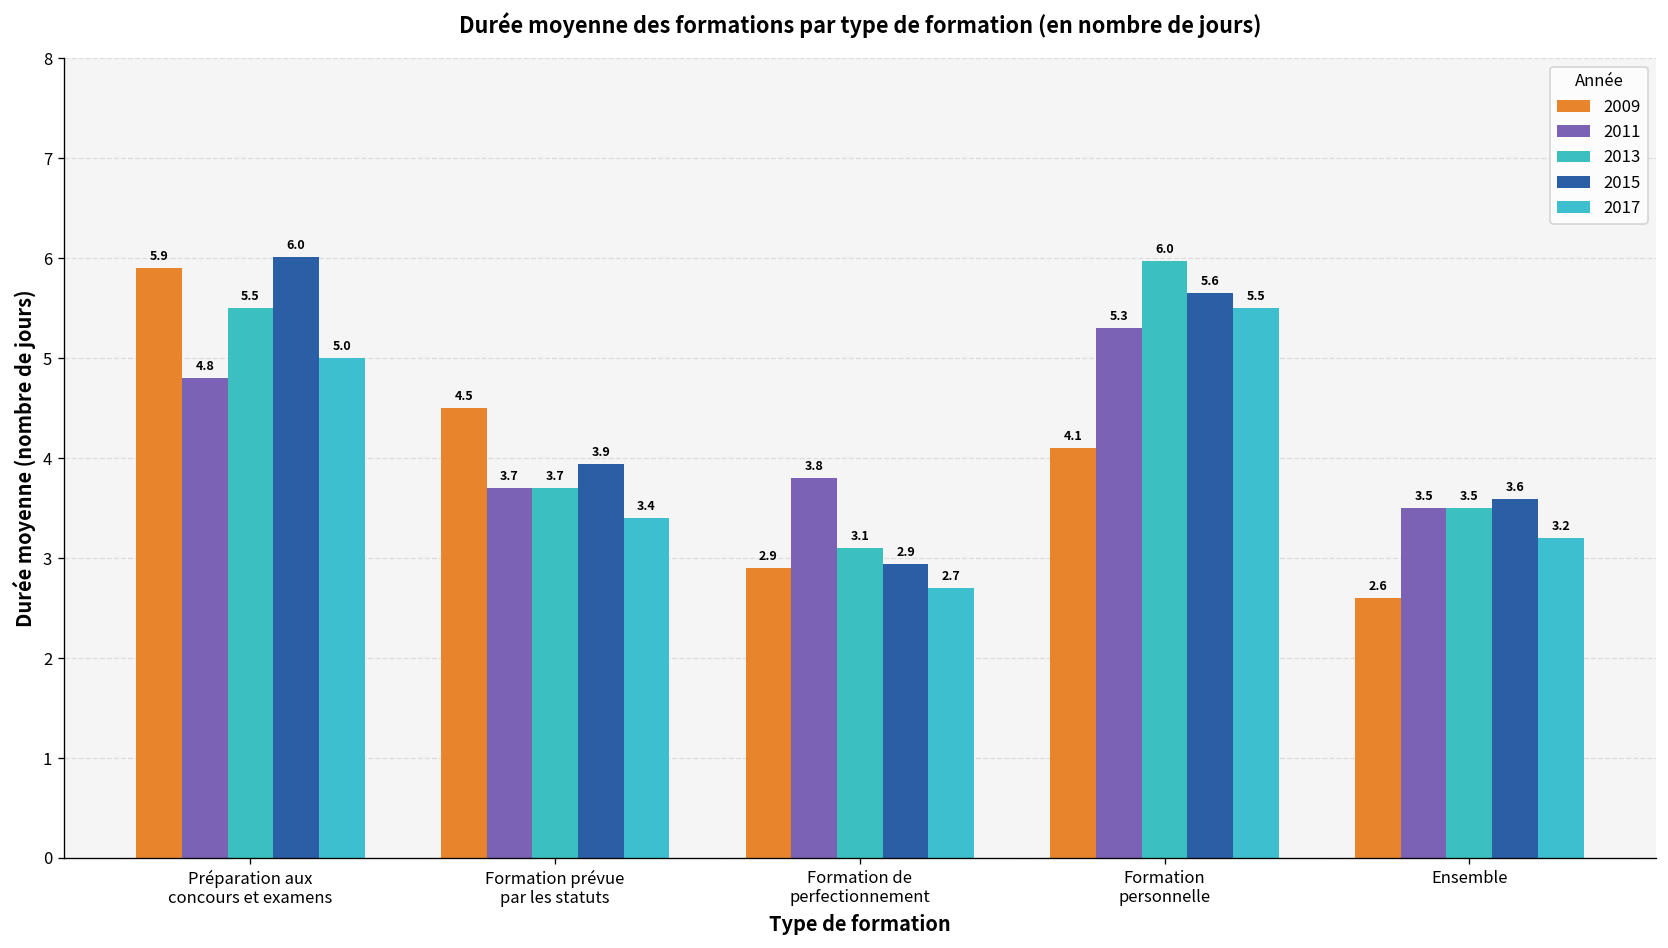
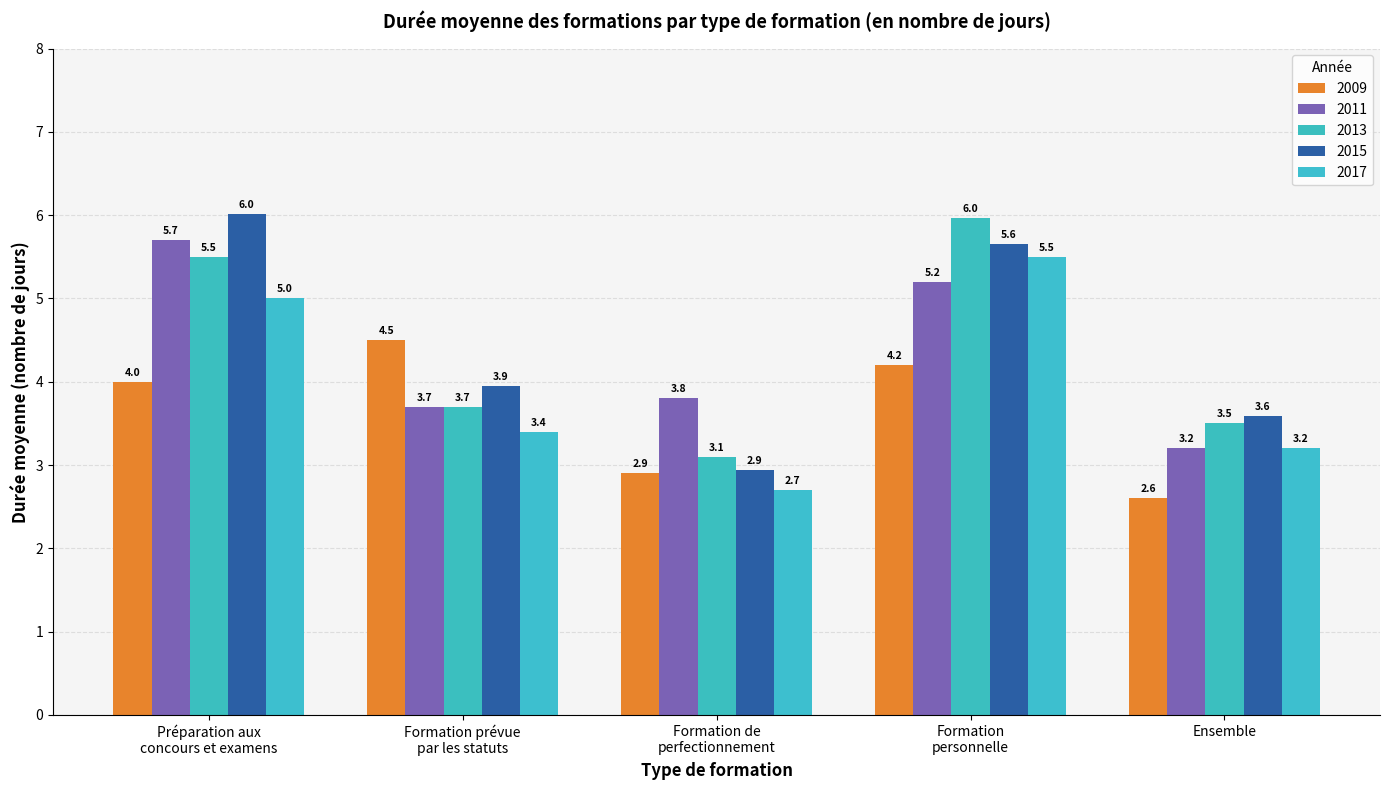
2009, Préparation aux concours et examens: 5.9 -> 4.0
2011, Préparation aux concours et examens: 4.8 -> 5.7
2009, Formation personnelle: 4.1 -> 4.2
2011, Formation personnelle: 5.3 -> 5.2
2011, Ensemble: 3.5 -> 3.2
